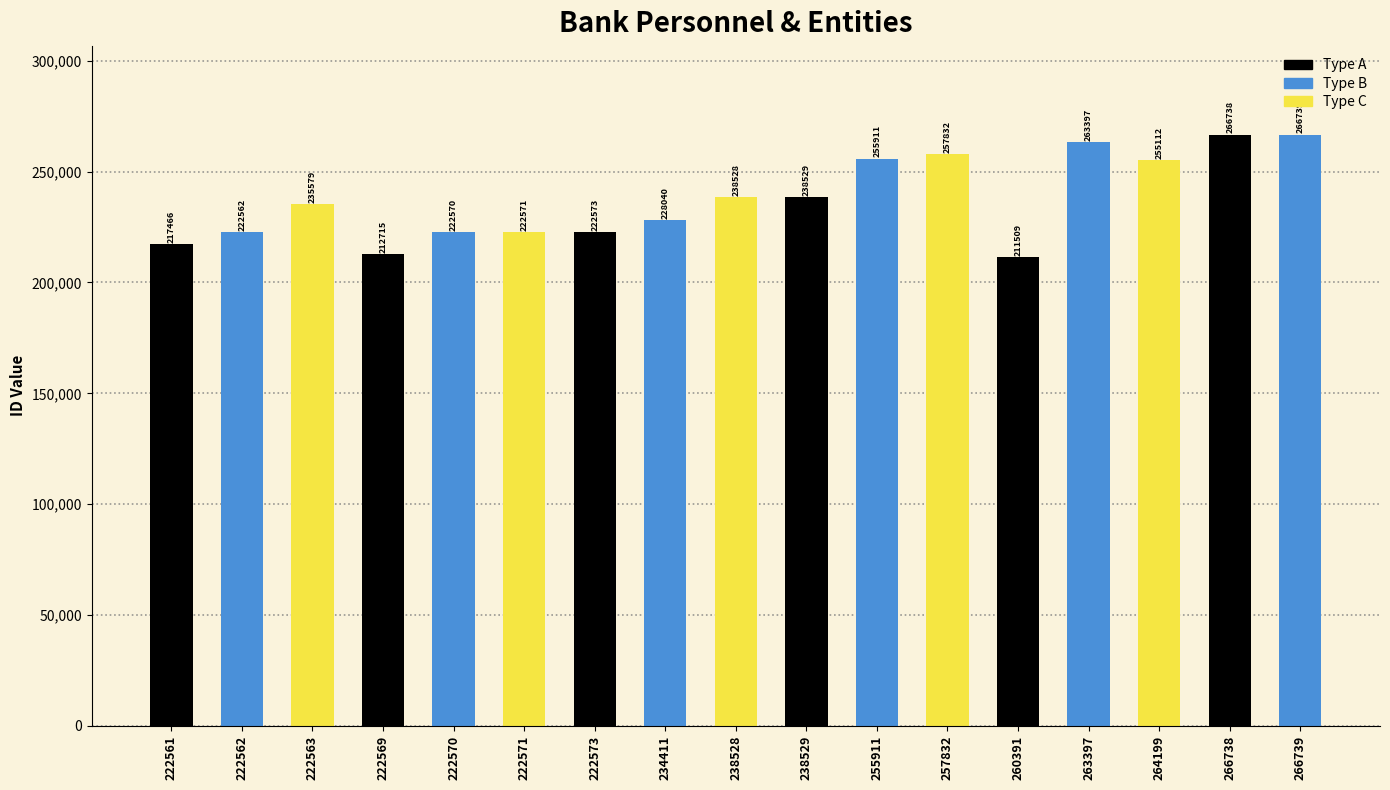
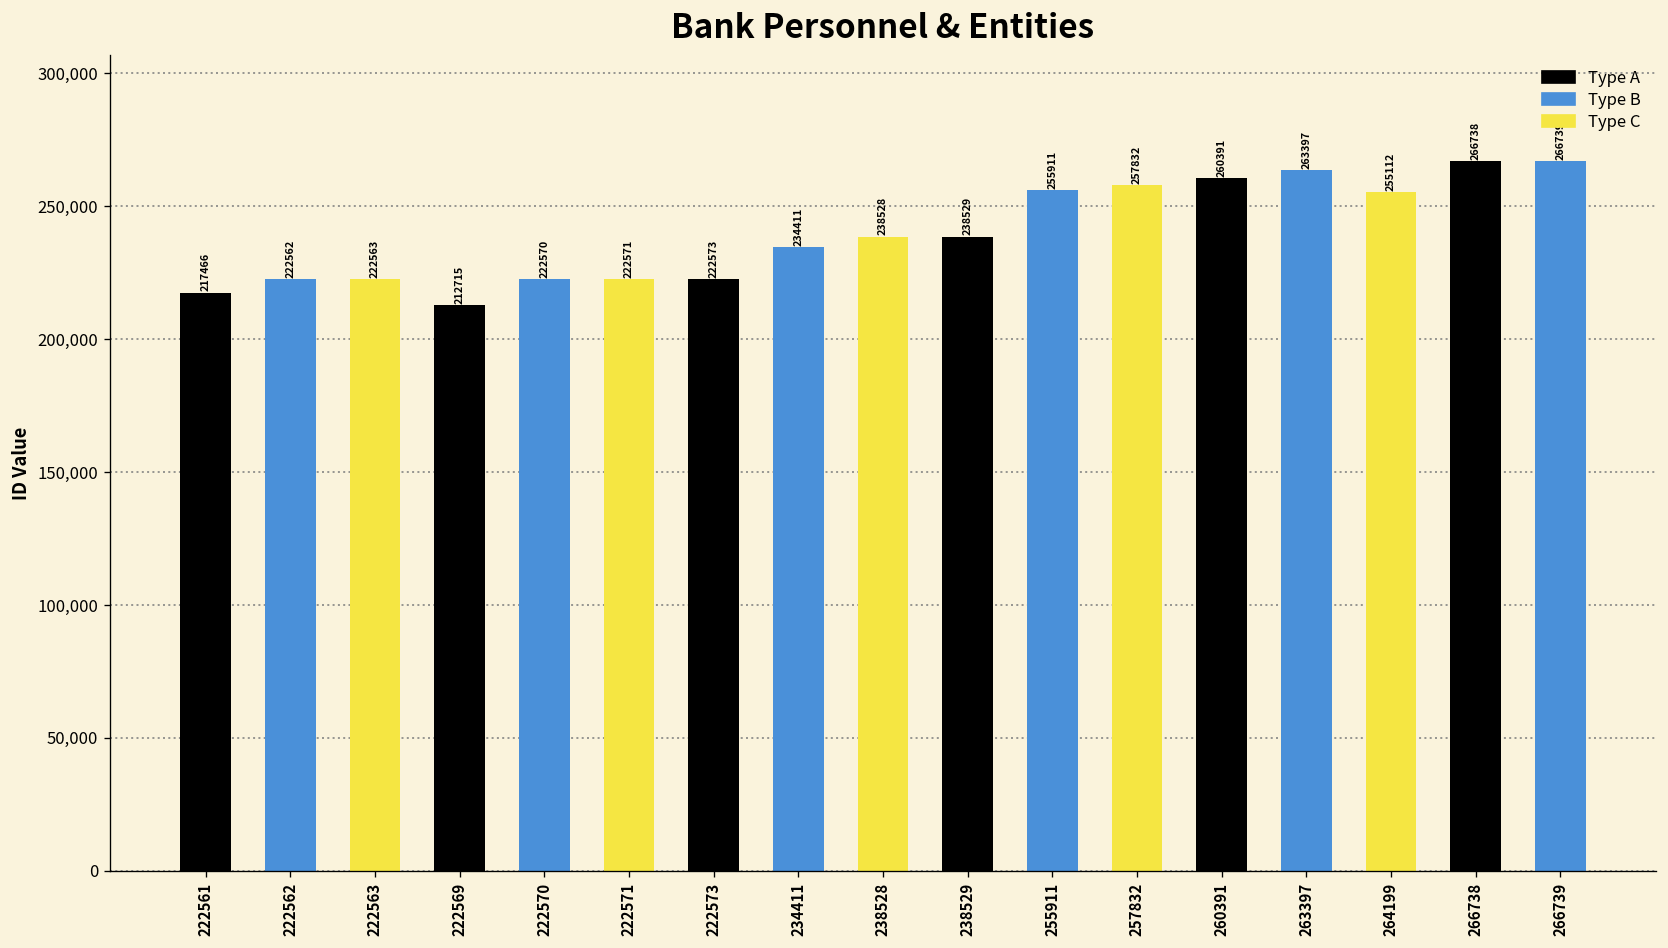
222563: 235579 -> 222563
234411: 228040 -> 234411
260391: 211509 -> 260391
